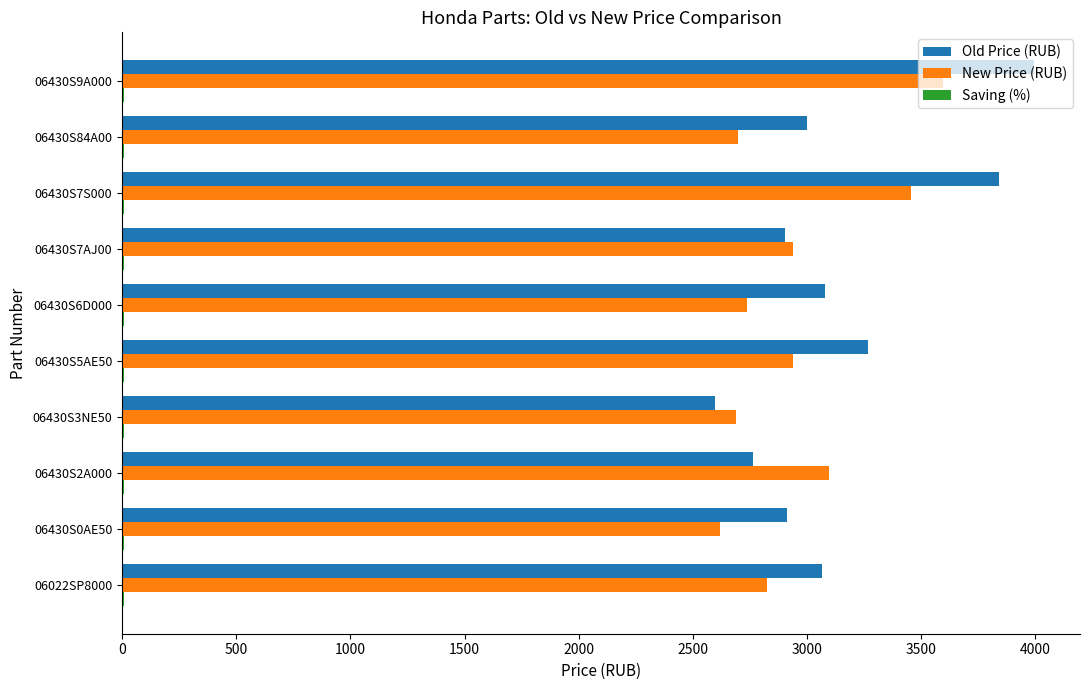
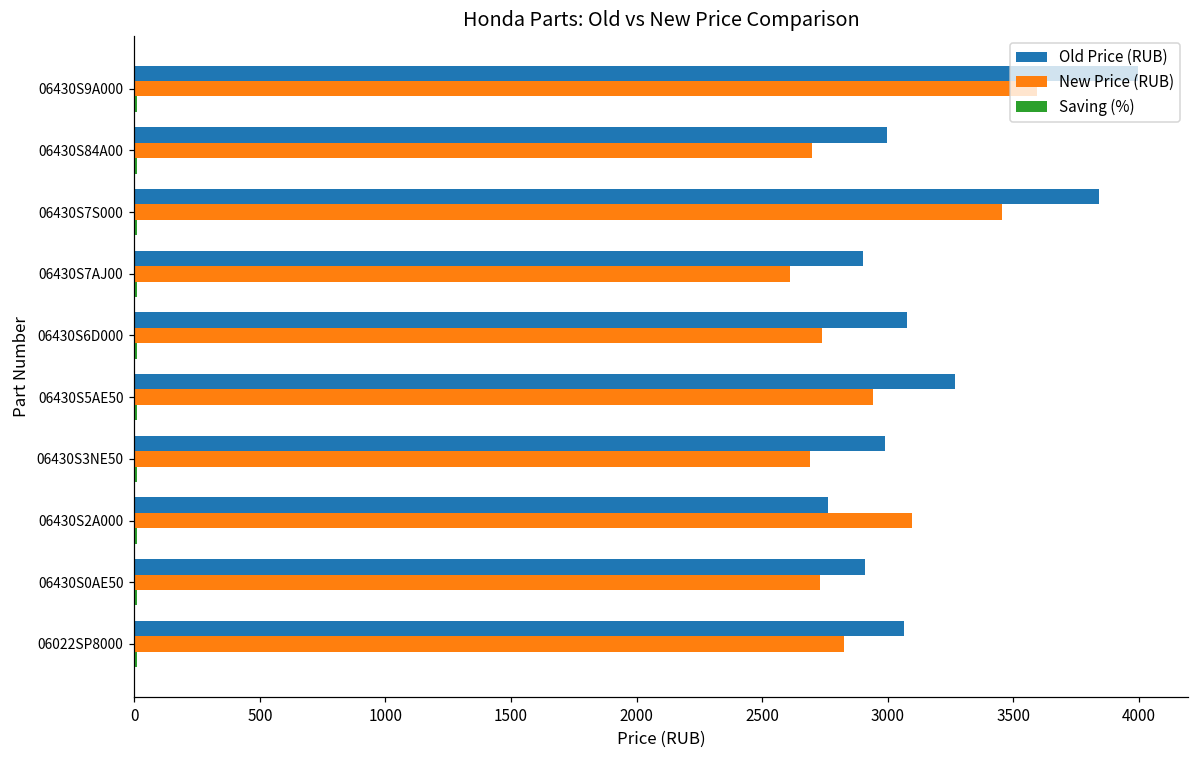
New Price (RUB), 06430S7AJ00: 2940 -> 2610
Old Price (RUB), 06430S3NE50: 2600 -> 2990
New Price (RUB), 06430S0AE50: 2620 -> 2730
